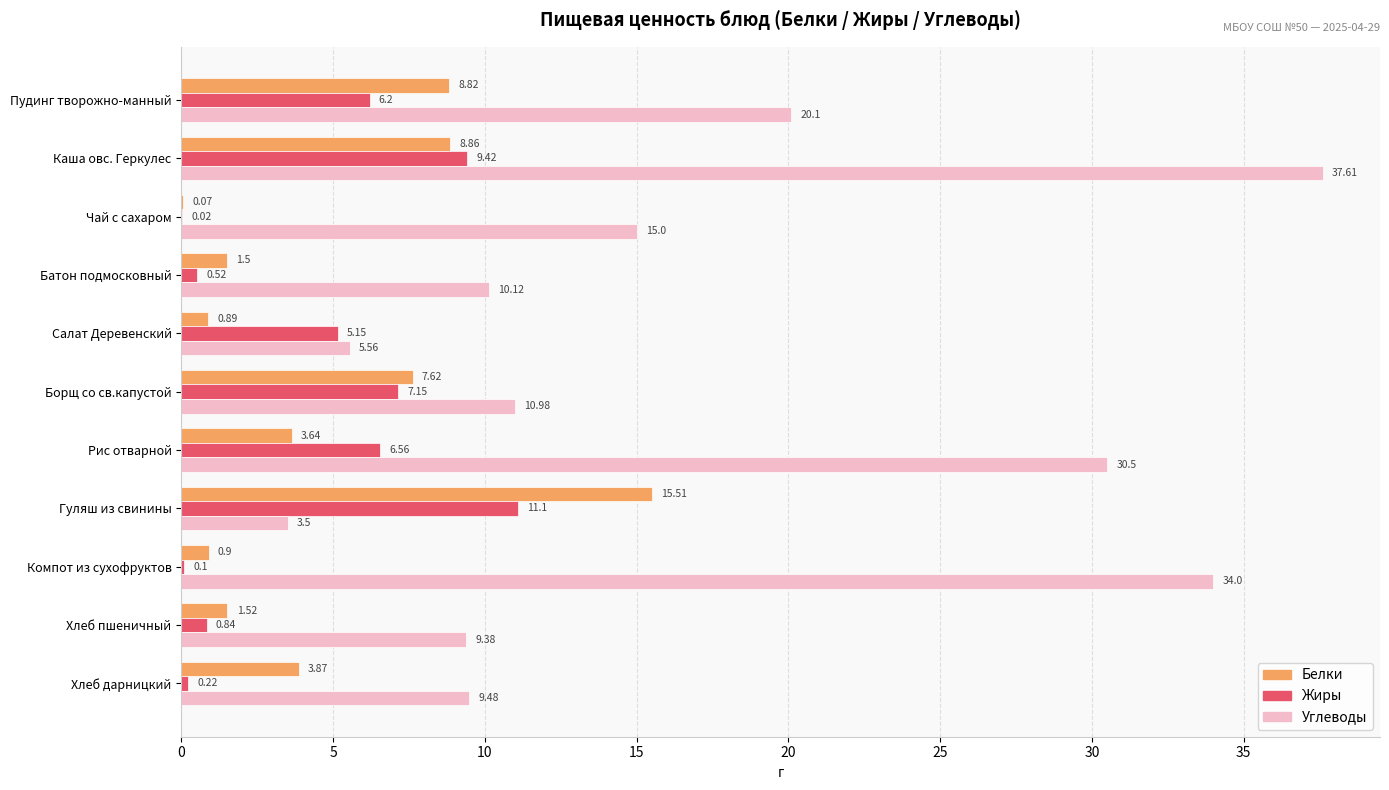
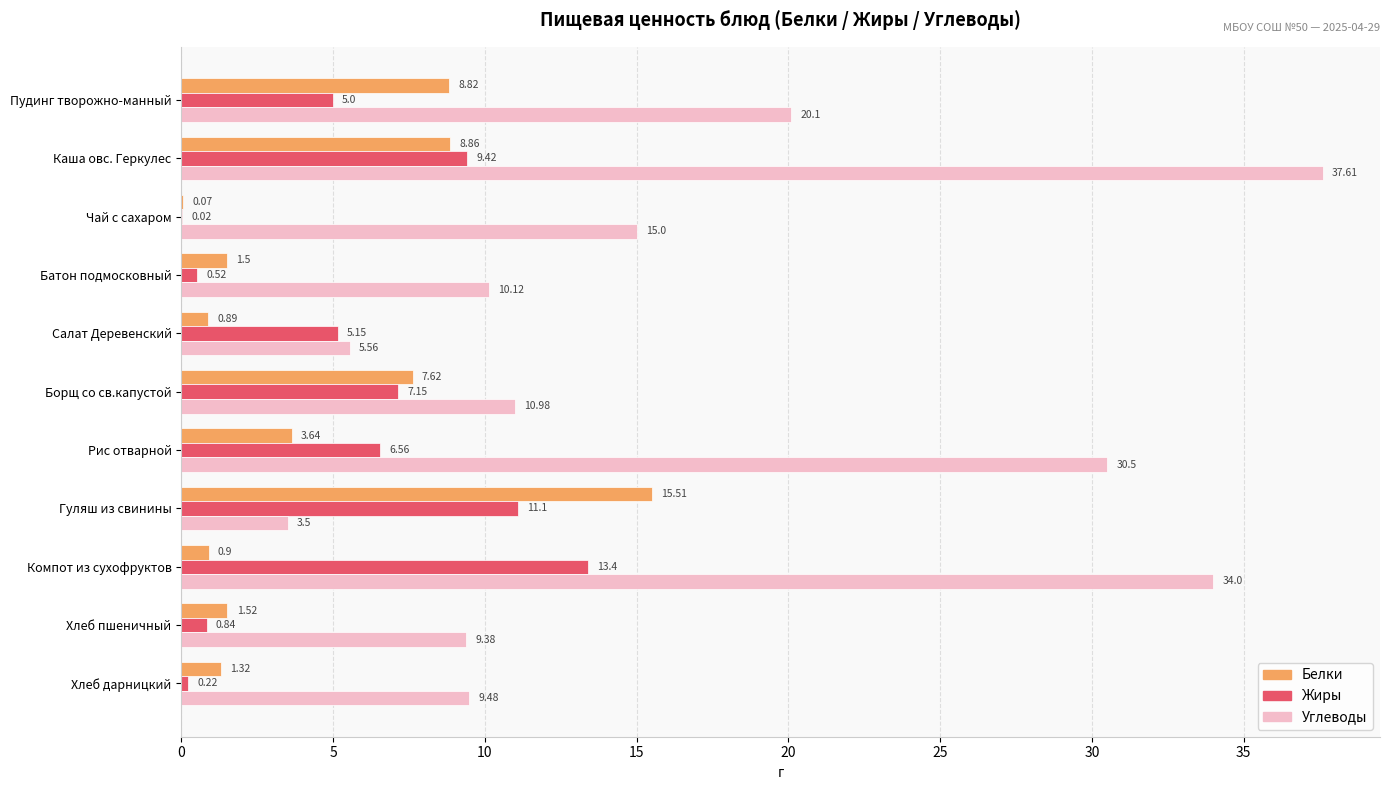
Жиры, Пудинг творожно-манный: 6.2 -> 5.0
Жиры, Компот из сухофруктов: 0.1 -> 13.4
Белки, Хлеб дарницкий: 3.87 -> 1.32
